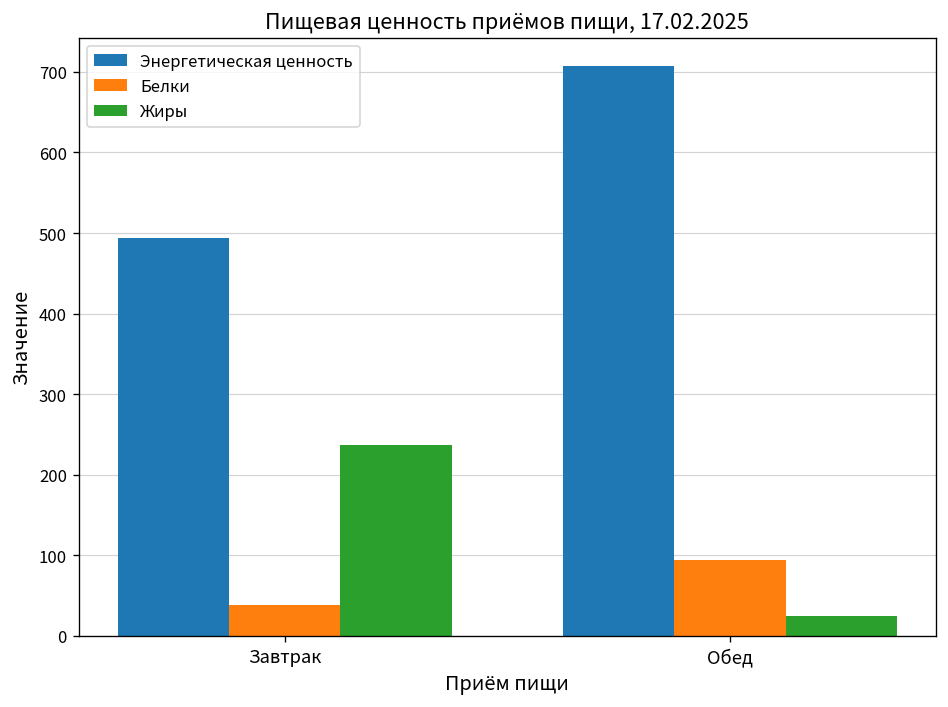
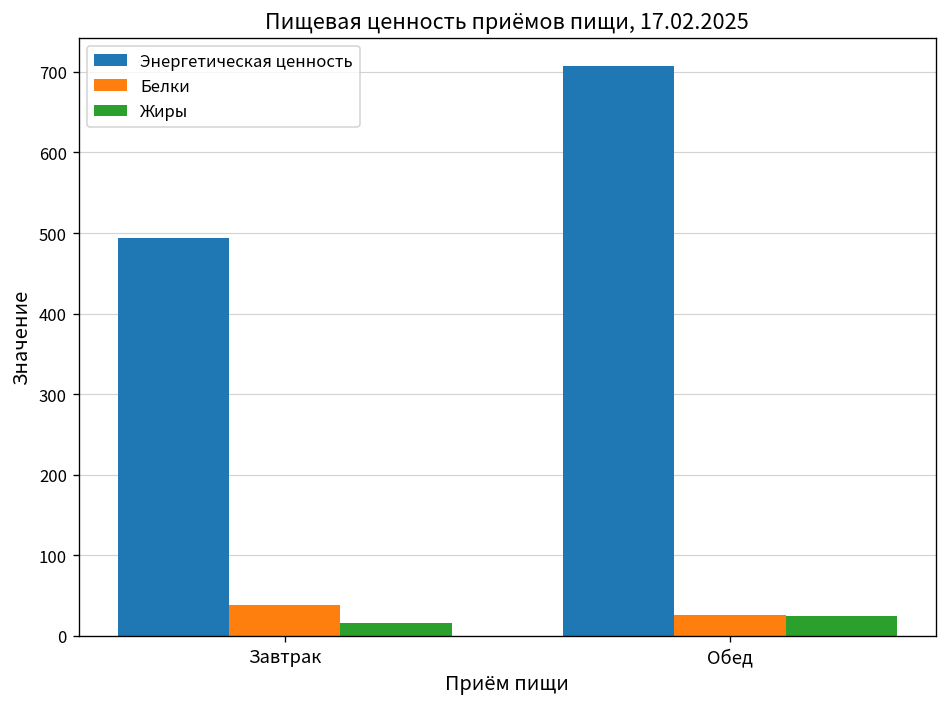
Жиры, Завтрак: 240 -> 20
Белки, Обед: 90 -> 30
